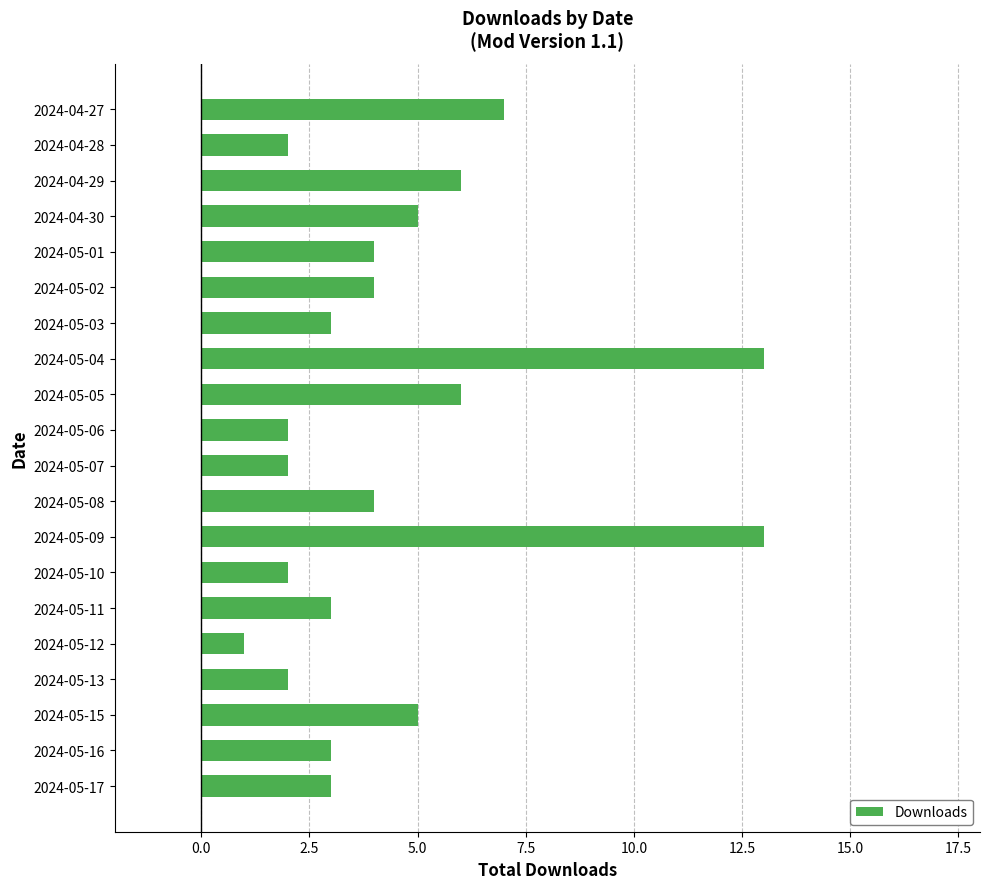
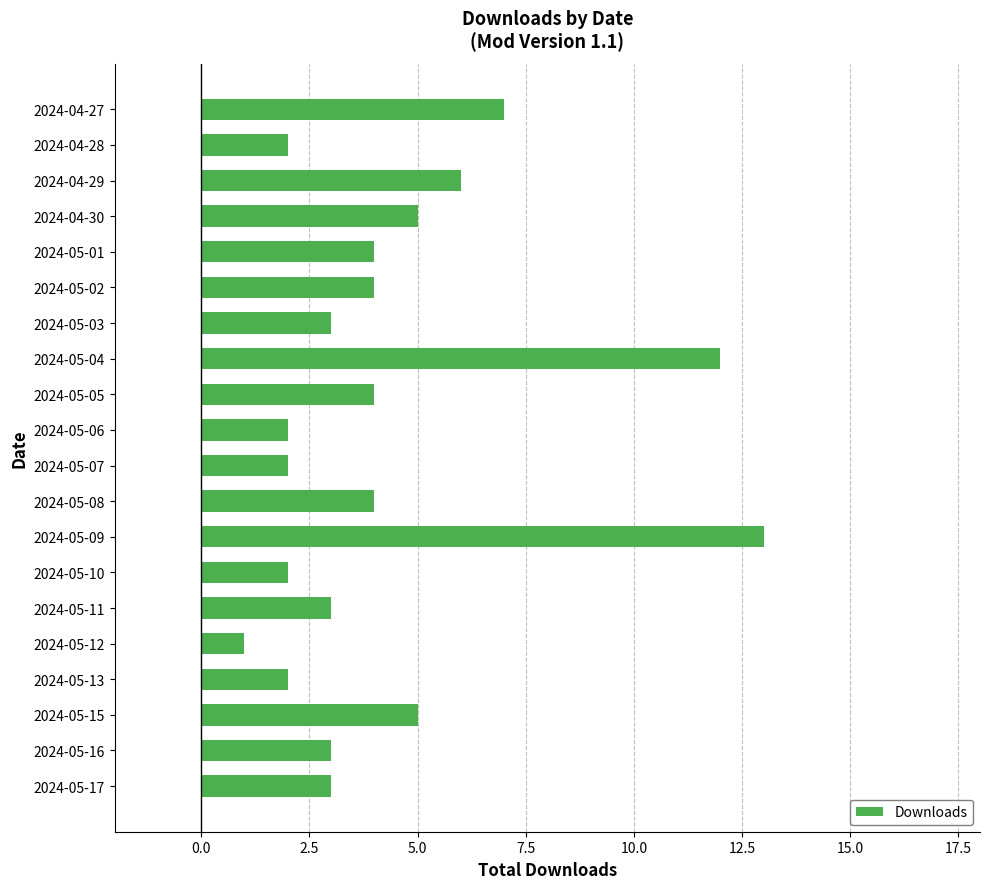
2024-05-04: 13 -> 12
2024-05-05: 6 -> 4
